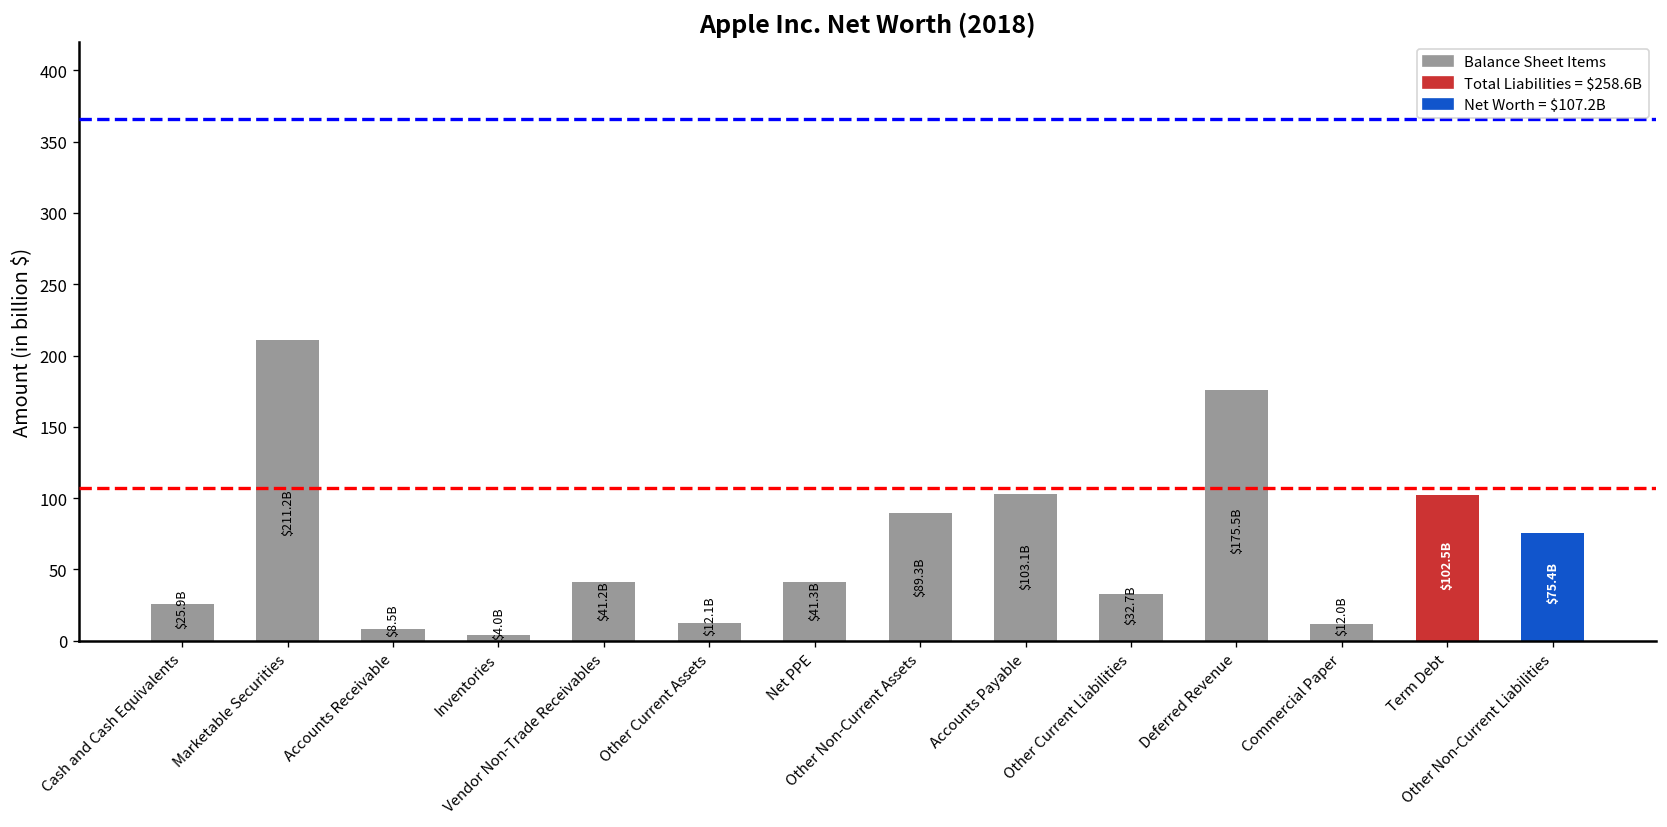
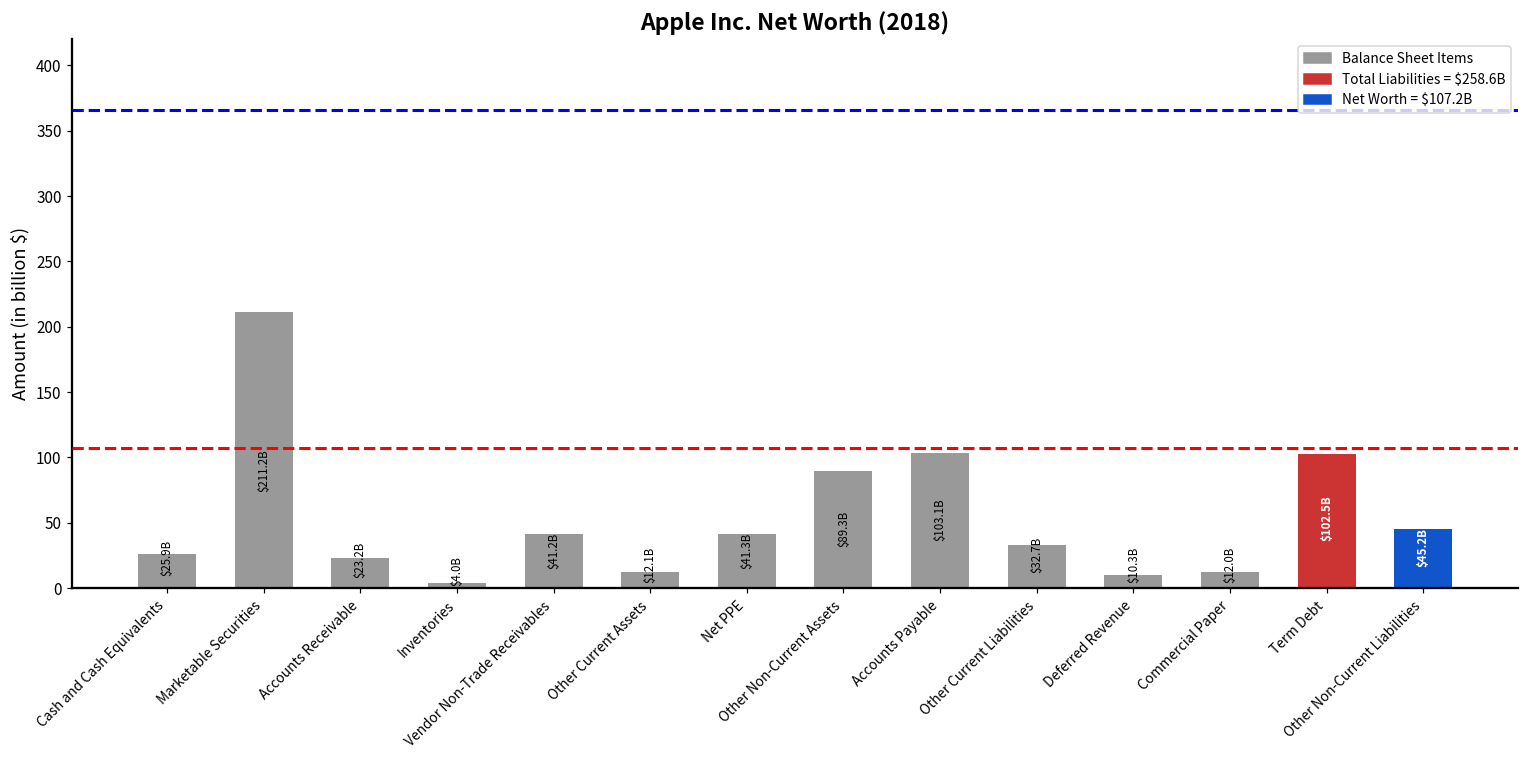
Accounts Receivable: $8.5B -> $23.2B
Deferred Revenue: $175.5B -> $10.3B
Other Non-Current Liabilities: $75.4B -> $45.2B
